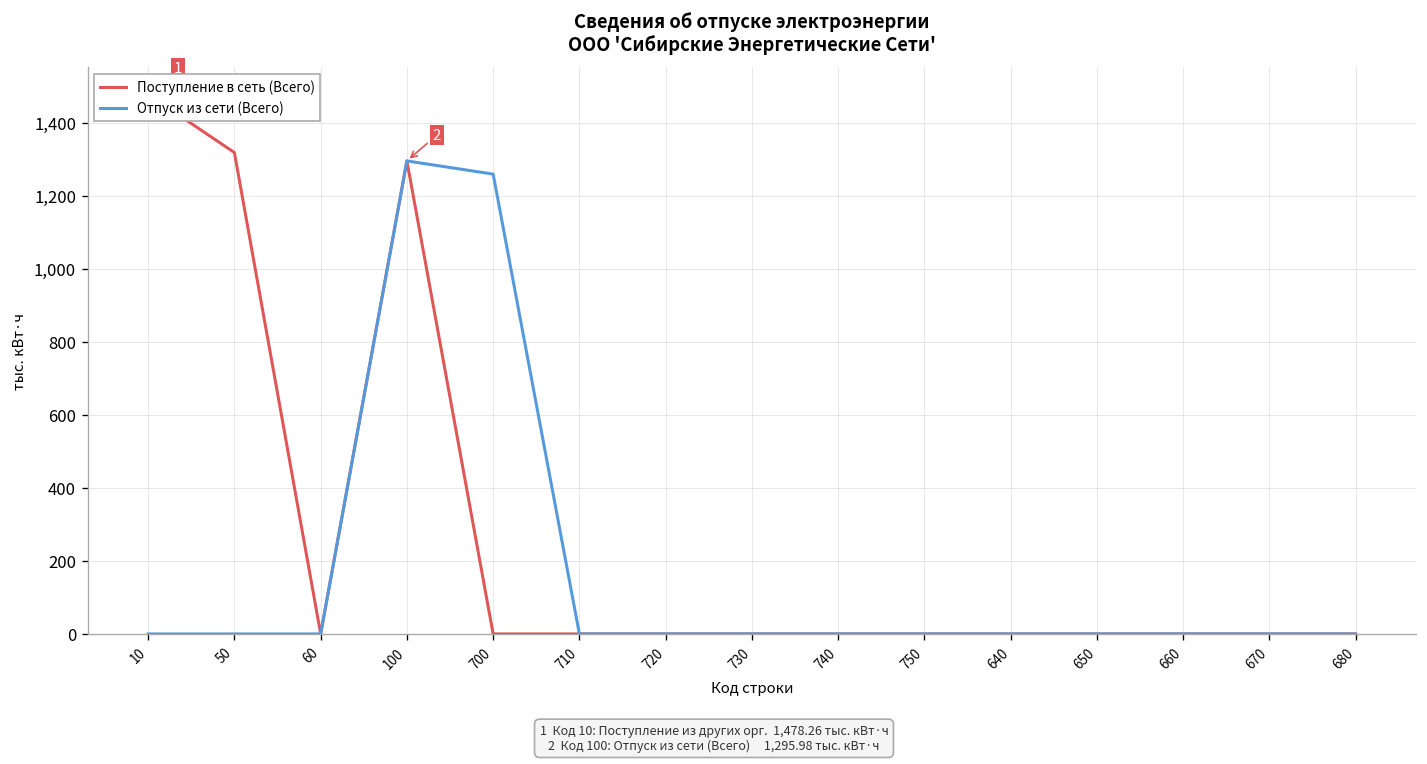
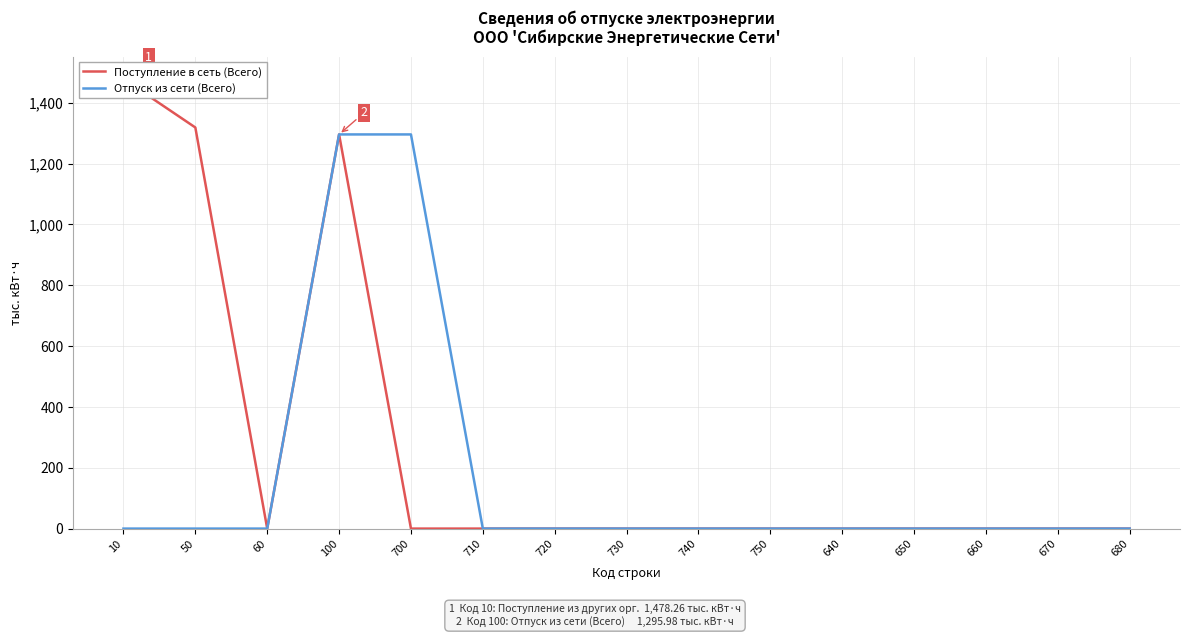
Отпуск из сети (Всего), 700: 1,260 -> 1,300
